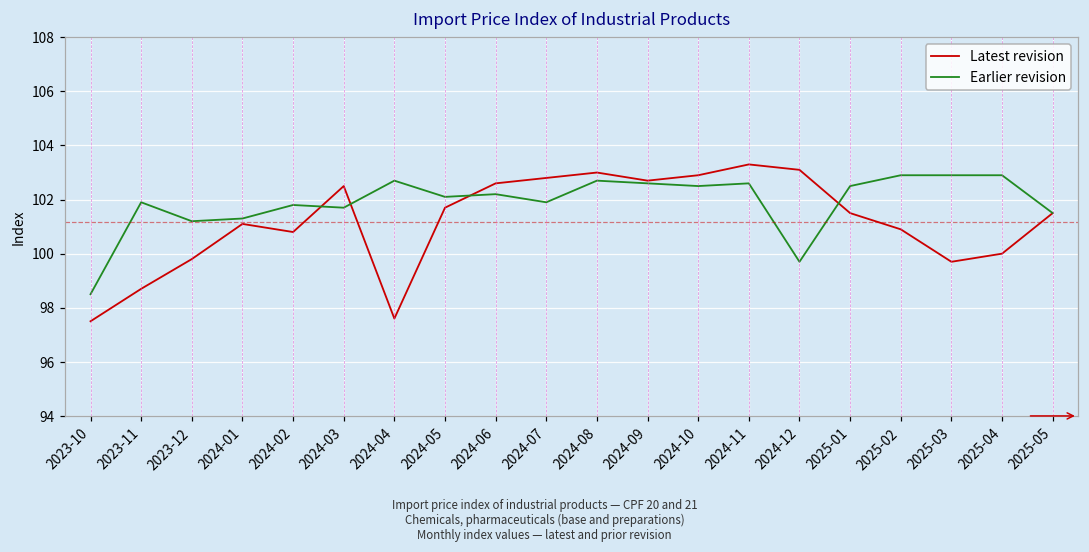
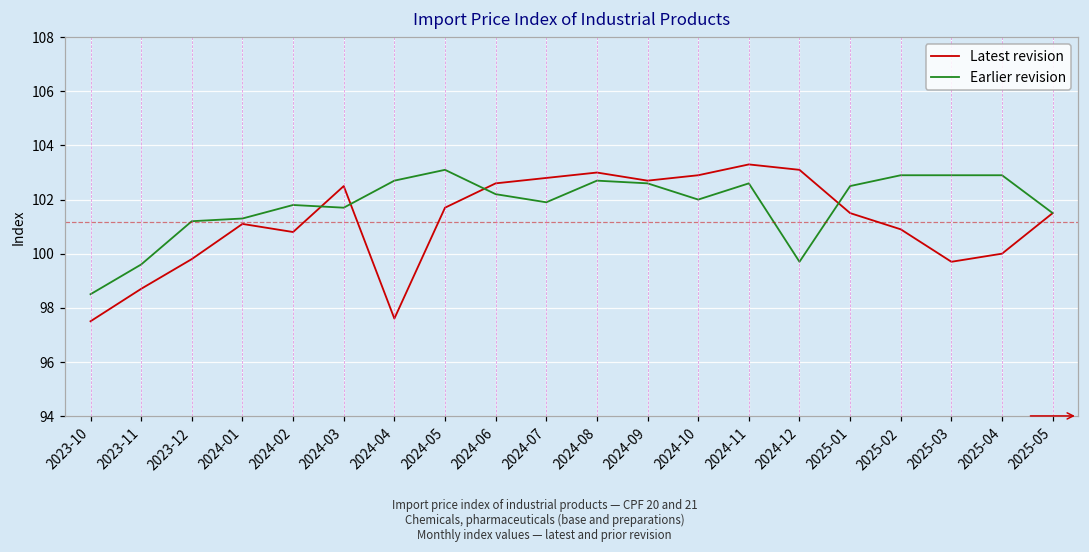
Earlier revision, 2023-11: 101.9 -> 99.6
Earlier revision, 2024-05: 102.1 -> 103.1
Earlier revision, 2024-10: 102.5 -> 102.0
